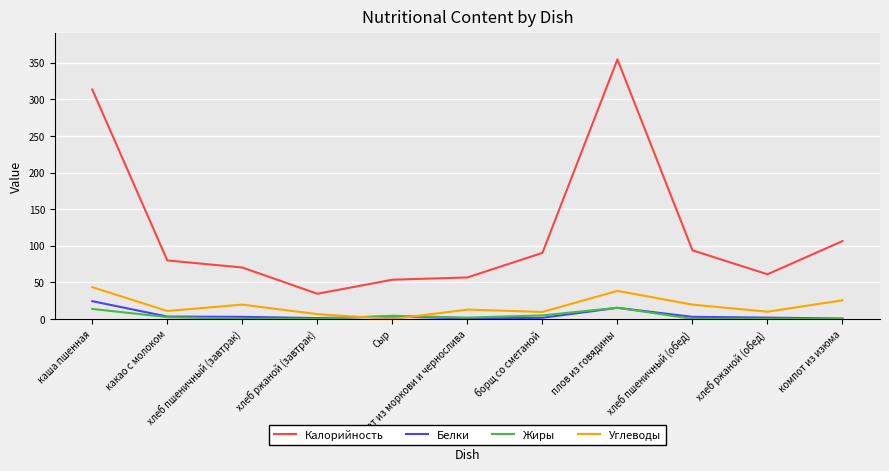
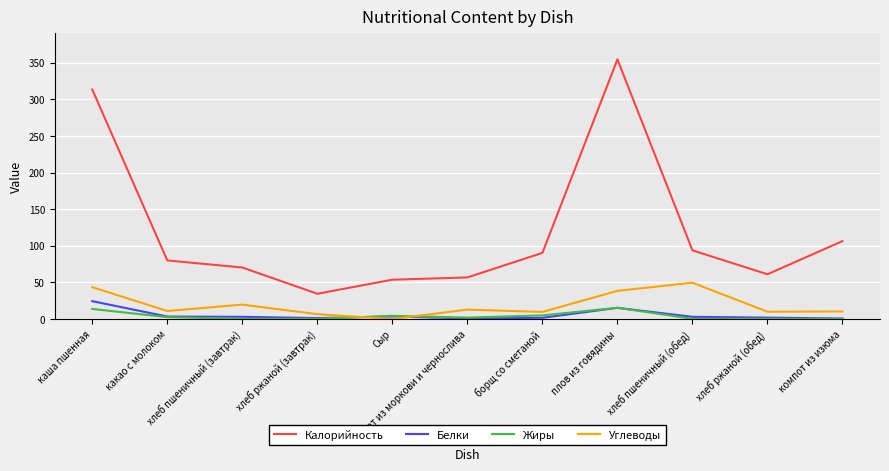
Углеводы, хлеб пшеничный (обед): 20 -> 50
Углеводы, компот из изюма: 30 -> 10
